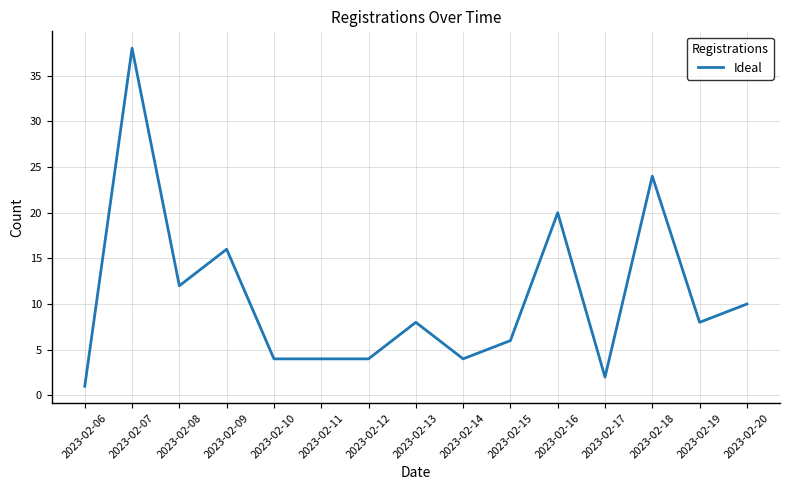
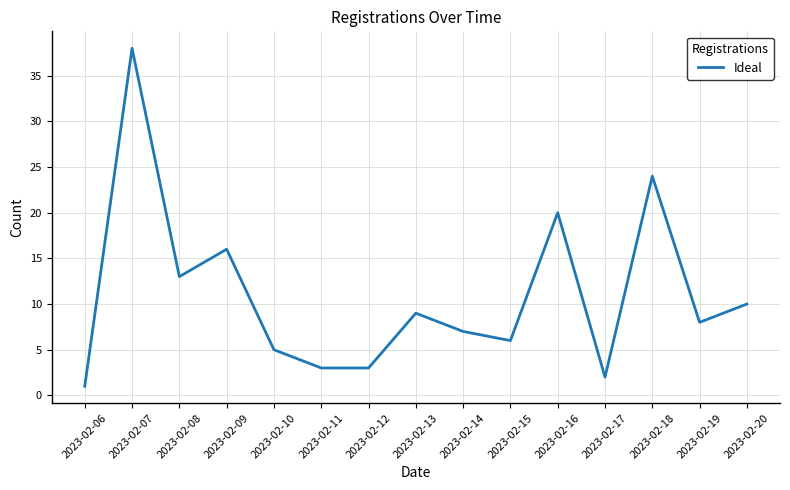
2023-02-08: 12 -> 13
2023-02-10: 4 -> 5
2023-02-11: 4 -> 3
2023-02-12: 4 -> 3
2023-02-13: 8 -> 9
2023-02-14: 4 -> 7
